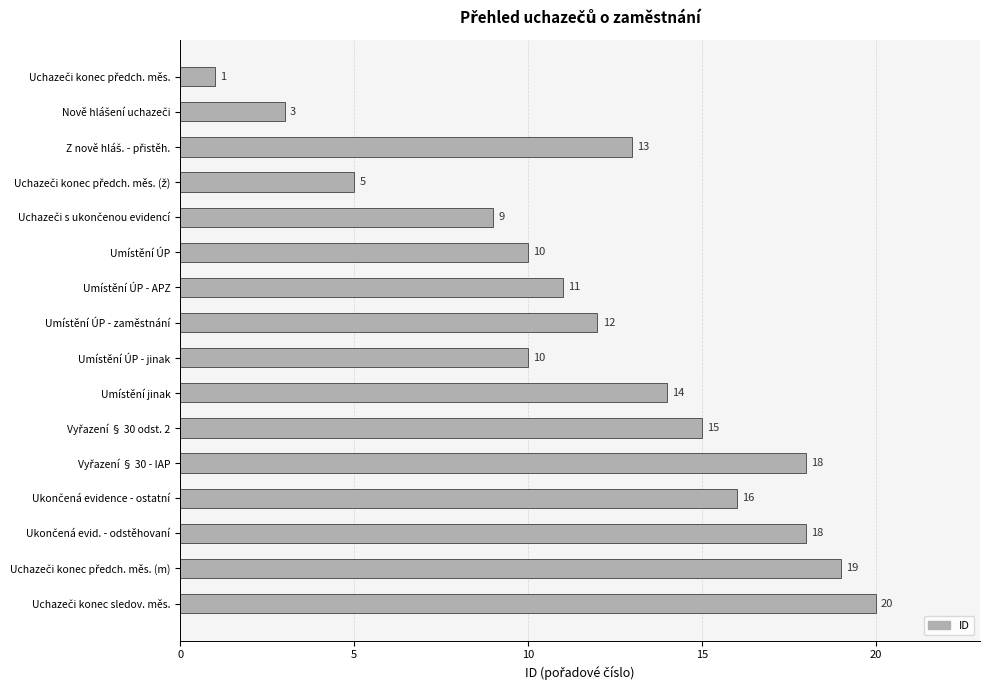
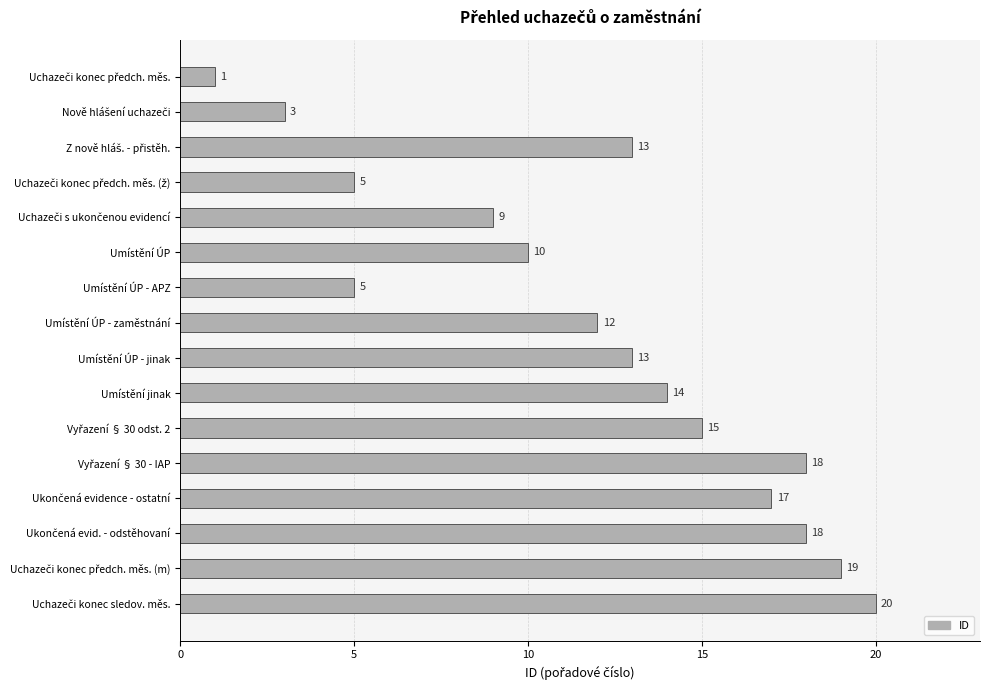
Umístění ÚP - APZ: 11 -> 5
Umístění ÚP - jinak: 10 -> 13
Ukončená evidence - ostatní: 16 -> 17
